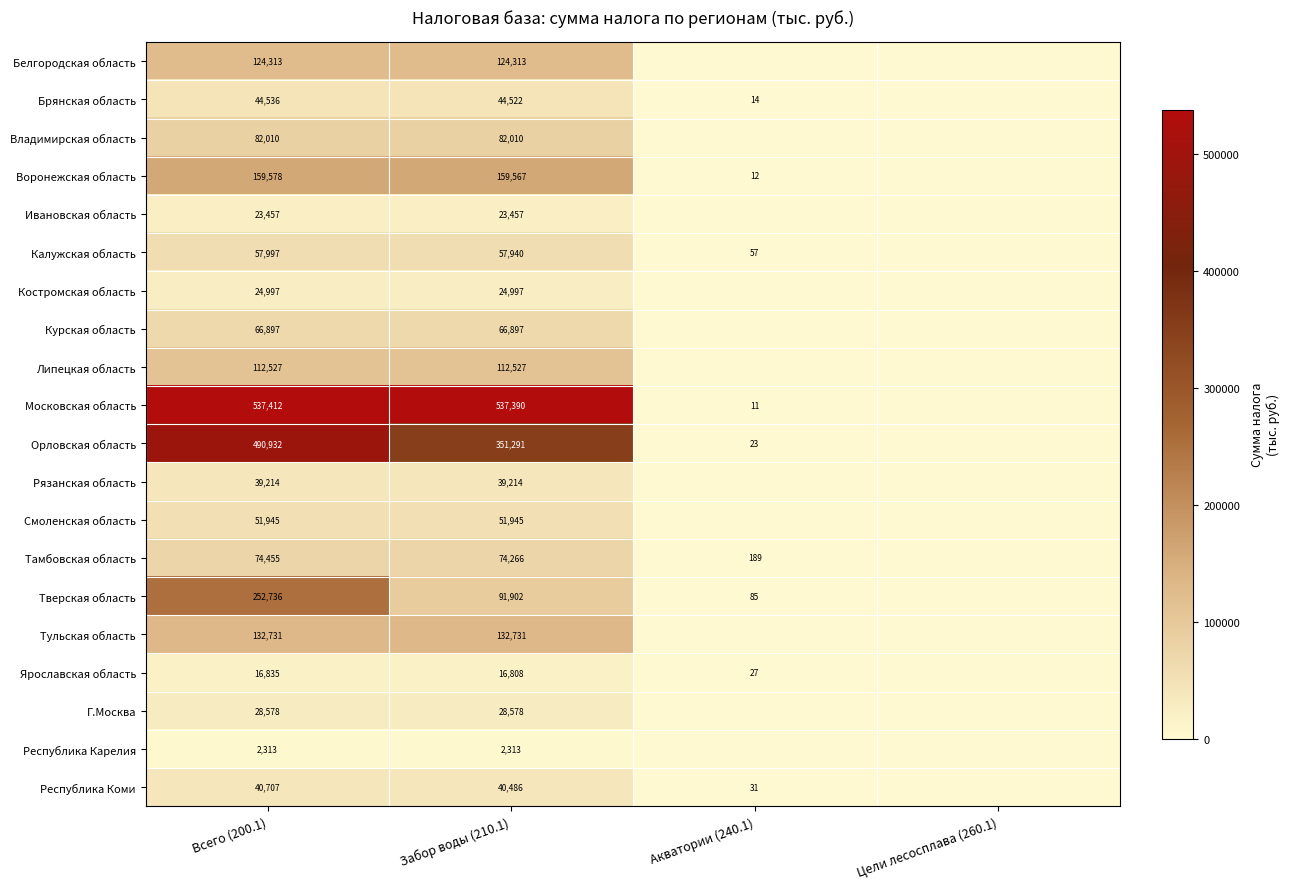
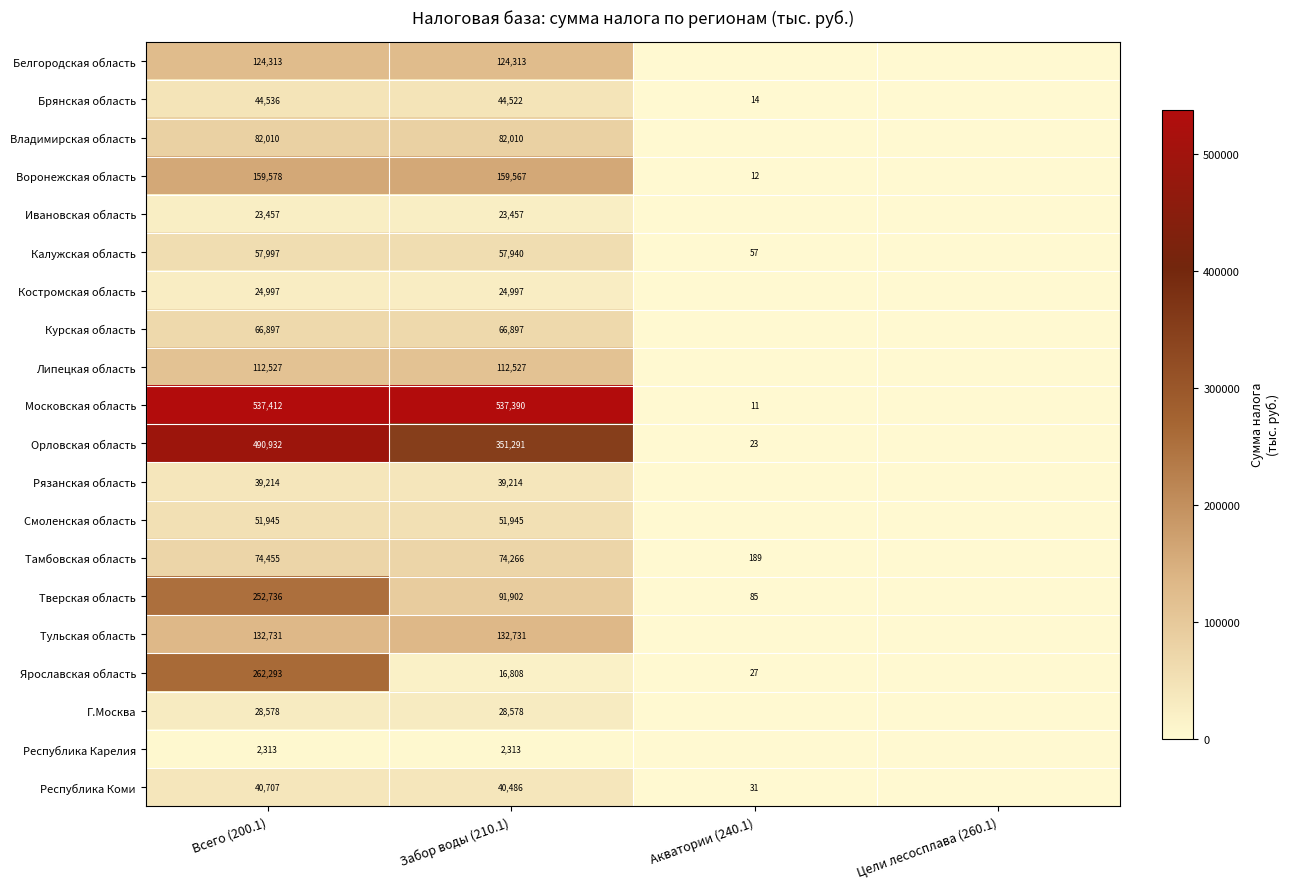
Ярославская область, Всего (200.1): 16,835 -> 262,293
